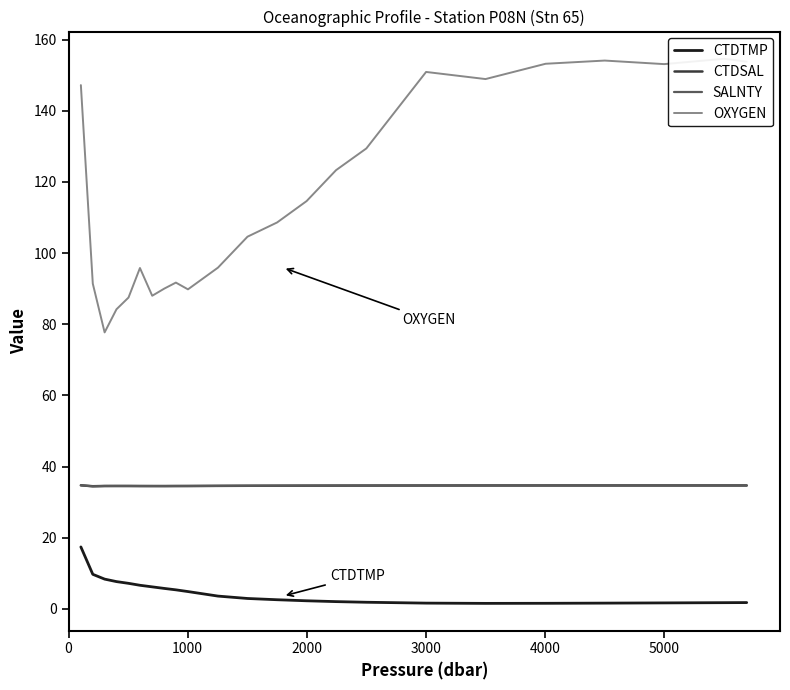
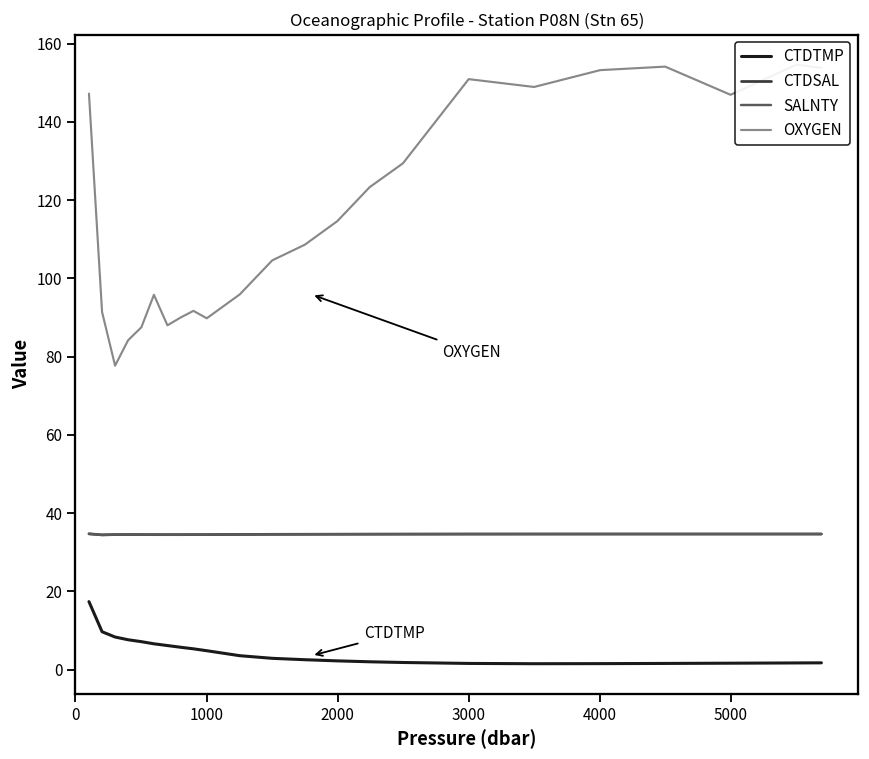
OXYGEN, 5000: 153 -> 147
